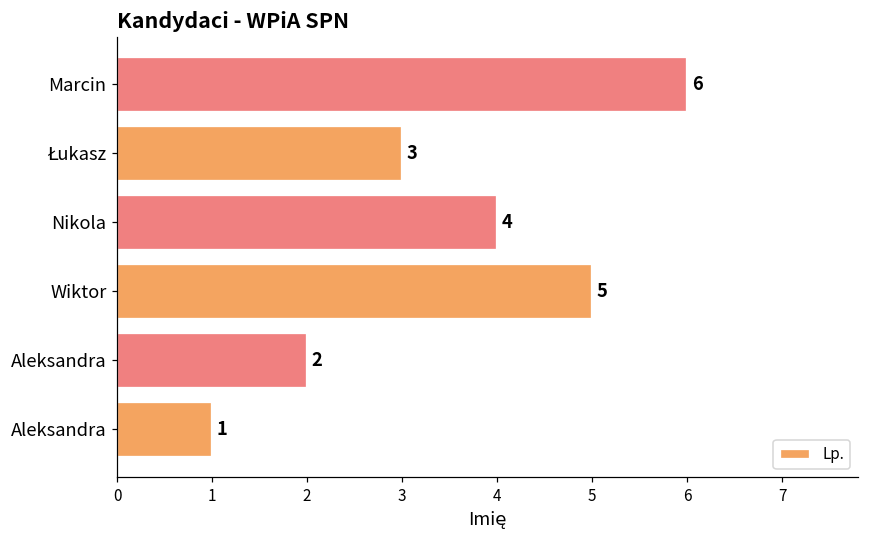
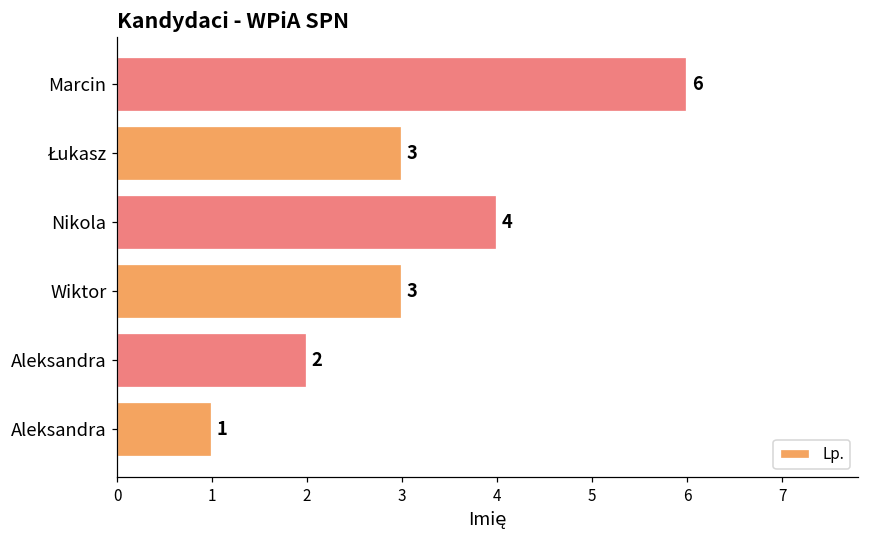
Wiktor: 5 -> 3
